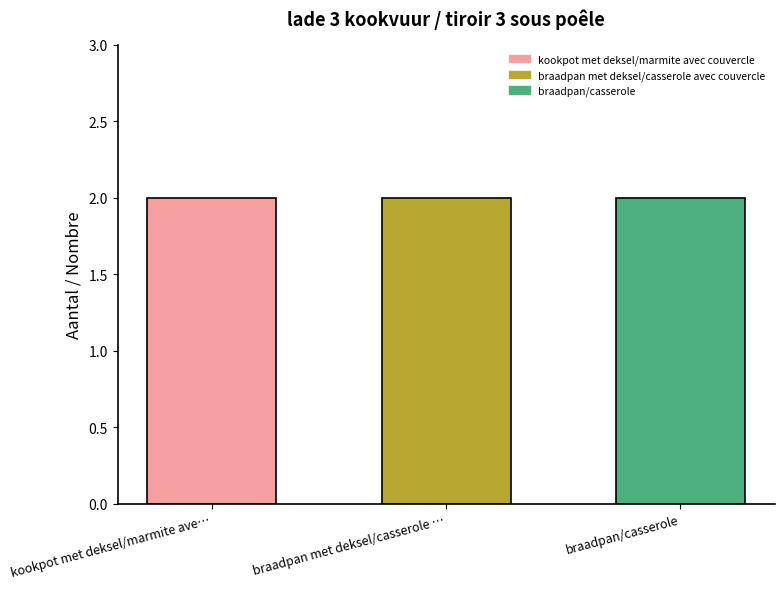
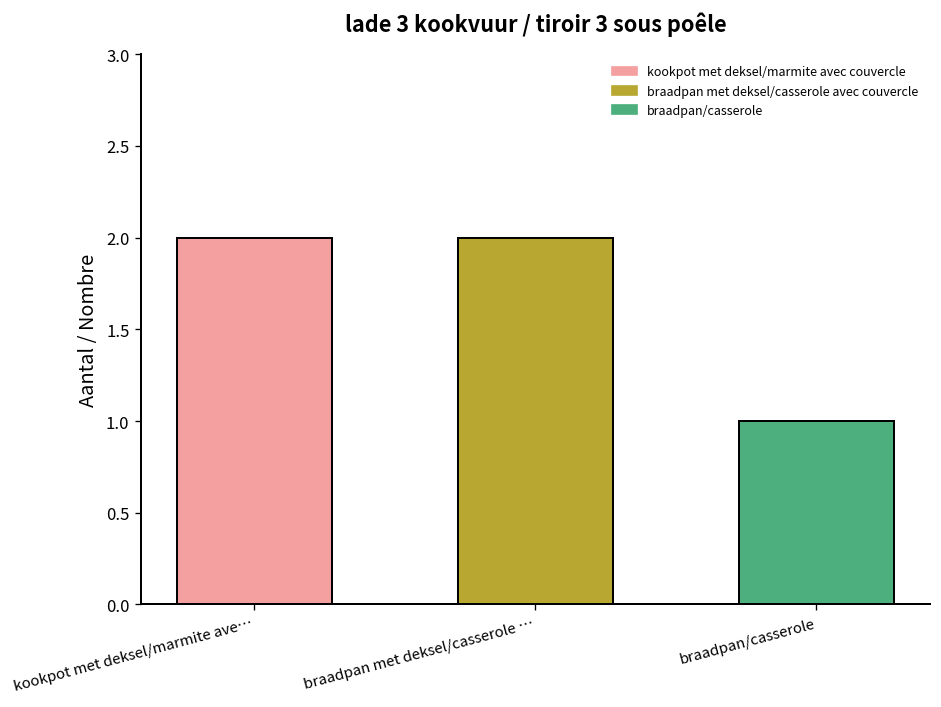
braadpan/casserole: 2 -> 1
